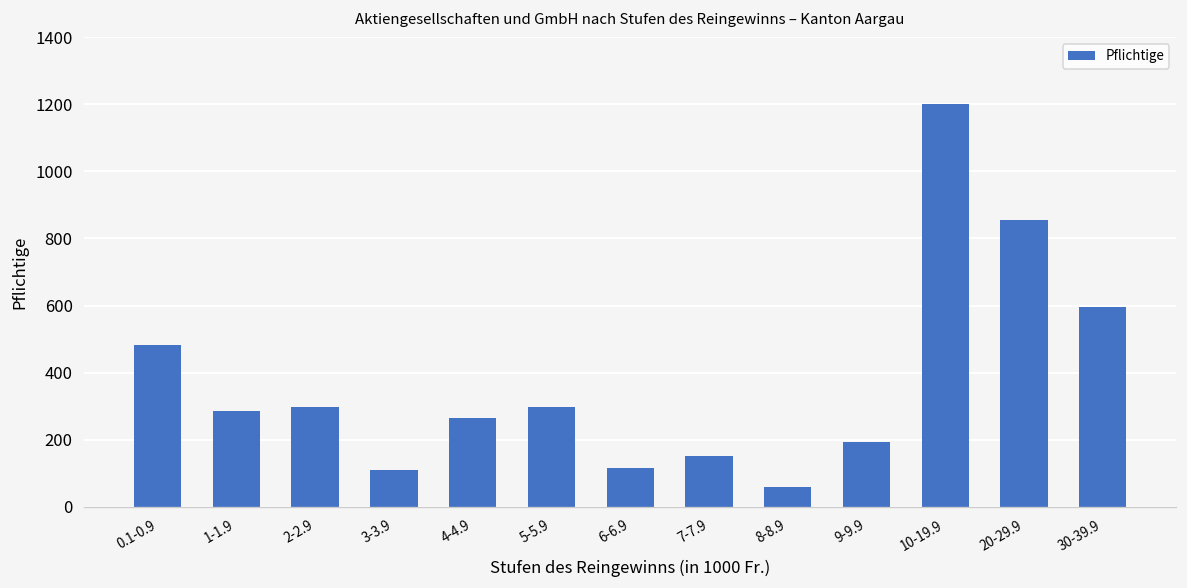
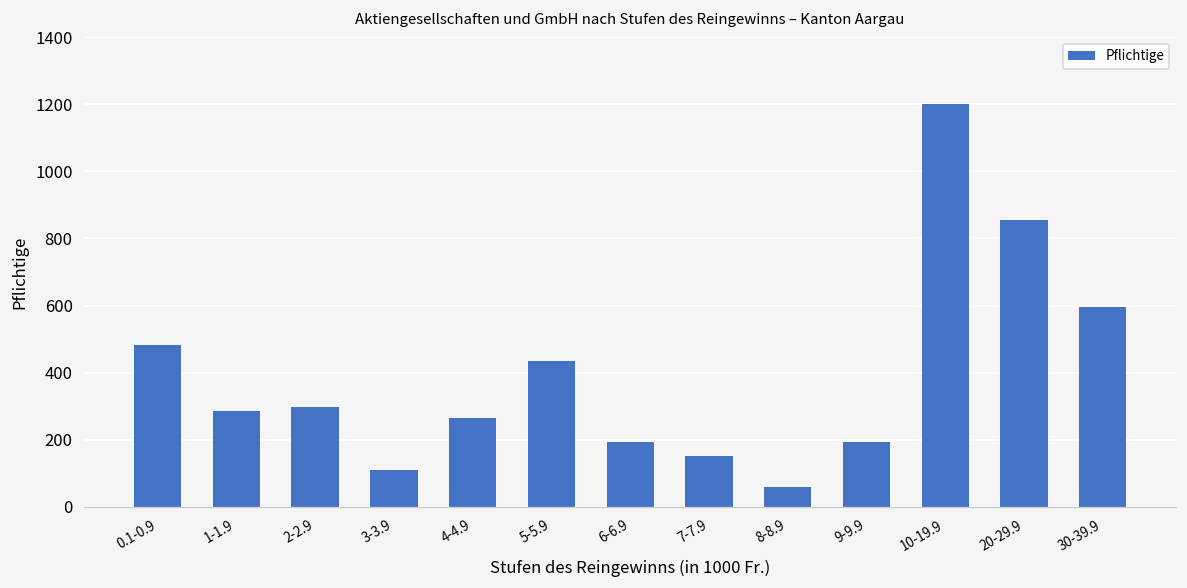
5-5.9: 300 -> 440
6-6.9: 120 -> 190
